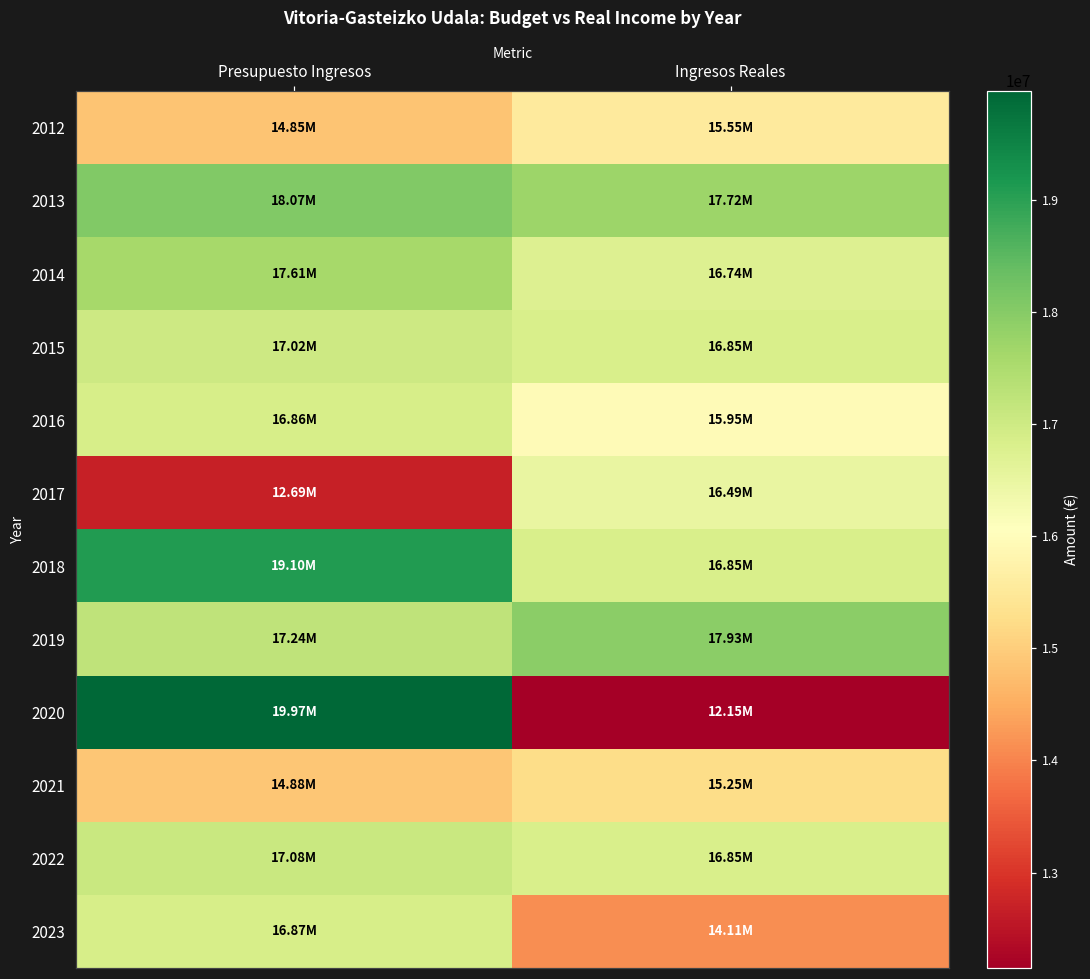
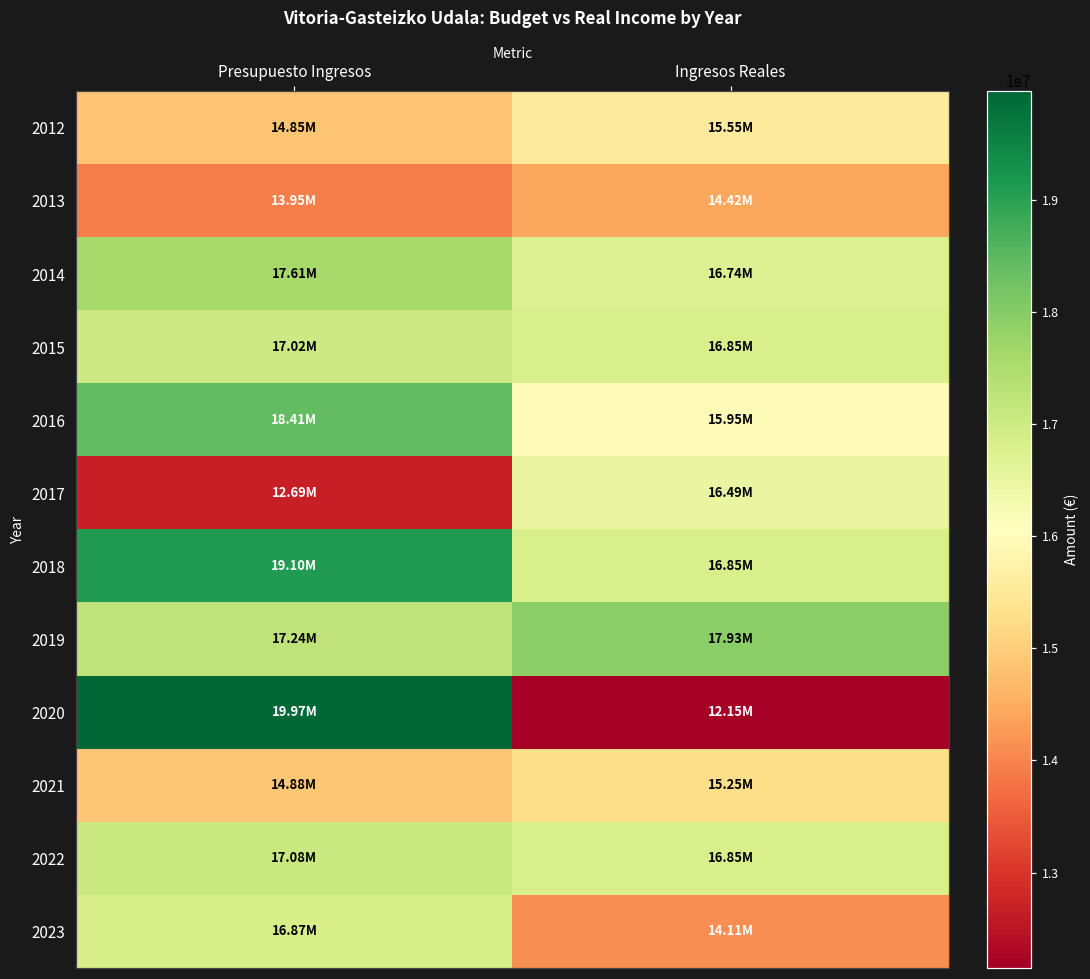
2013, Presupuesto Ingresos: 18.07M -> 13.95M
2013, Ingresos Reales: 17.72M -> 14.42M
2016, Presupuesto Ingresos: 16.86M -> 18.41M
